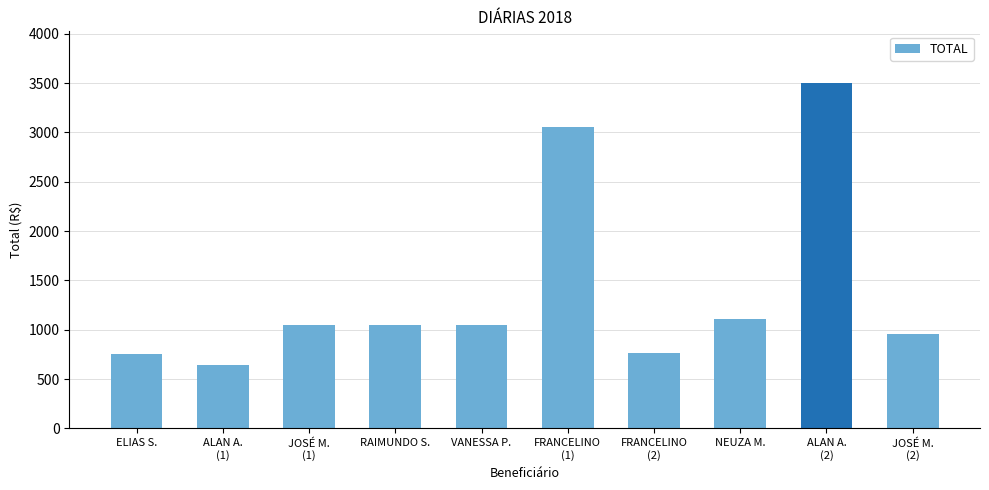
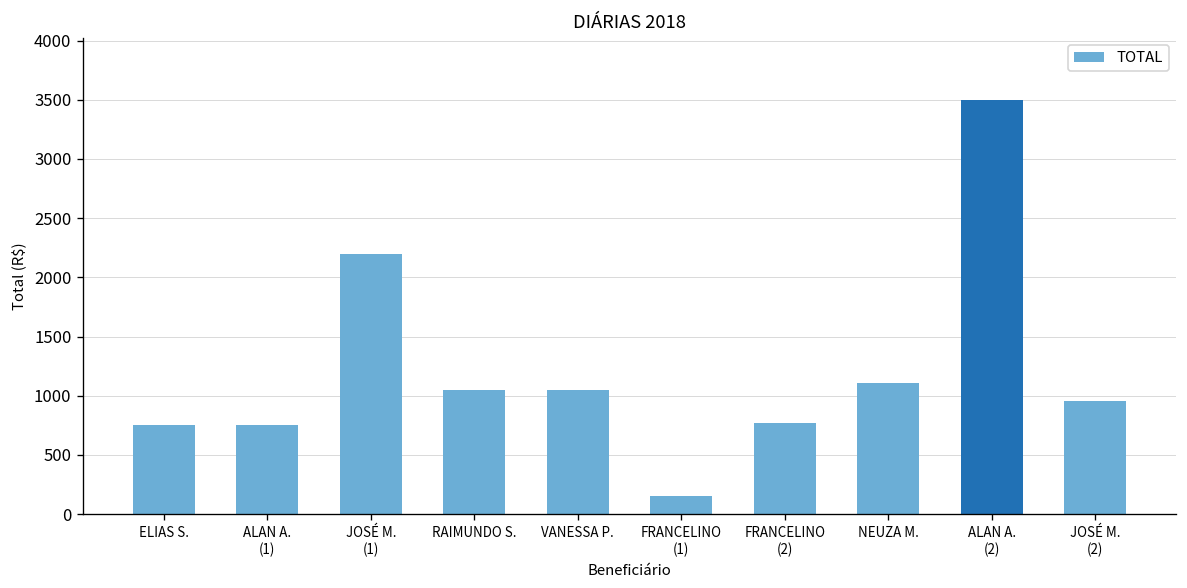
ALAN A. (1): 600 -> 800
JOSÉ M. (1): 1100 -> 2200
FRANCELINO (1): 3100 -> 200
